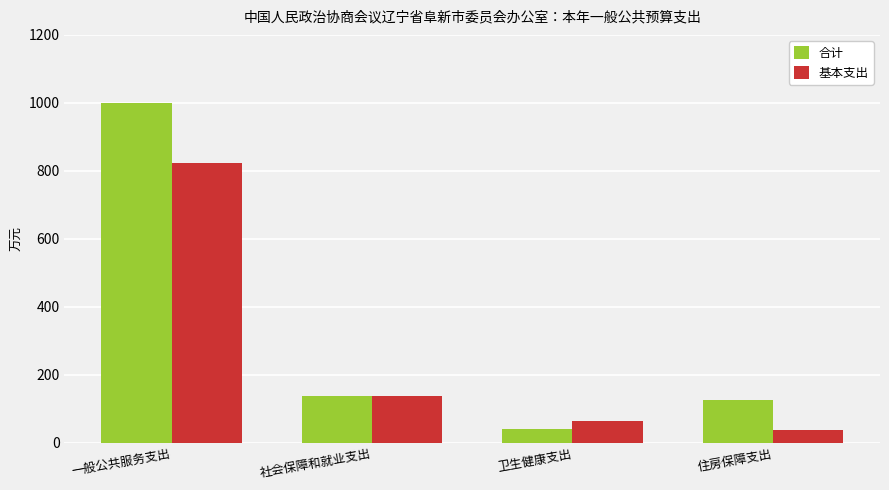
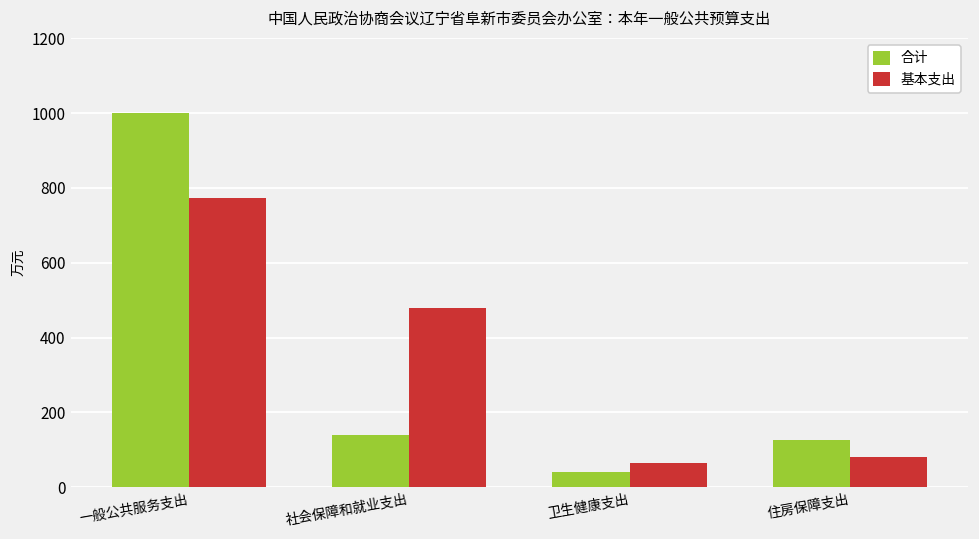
基本支出, 一般公共服务支出: 820 -> 770
基本支出, 社会保障和就业支出: 140 -> 480
基本支出, 住房保障支出: 40 -> 80
